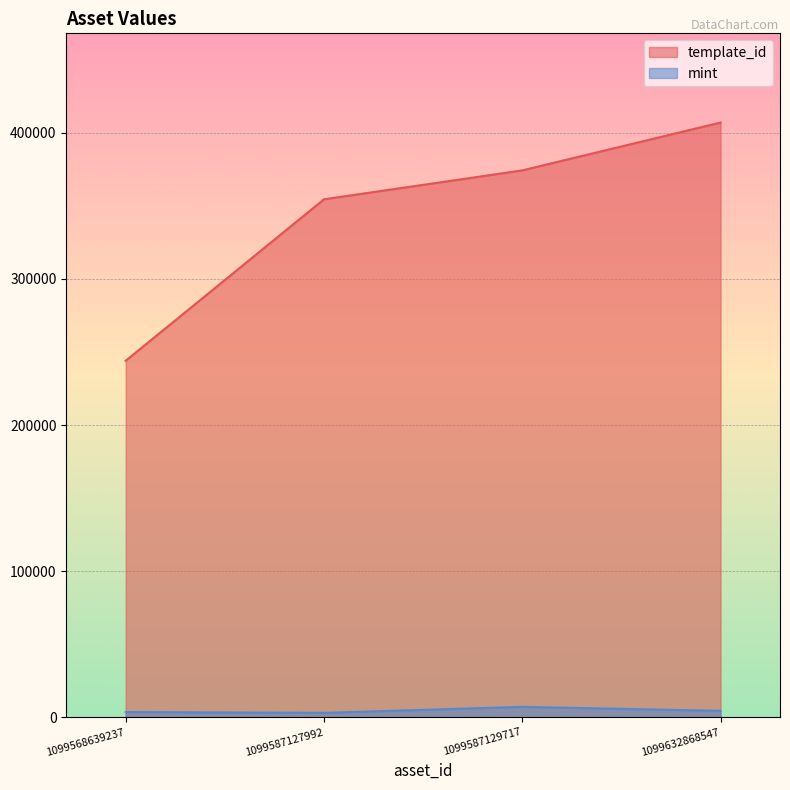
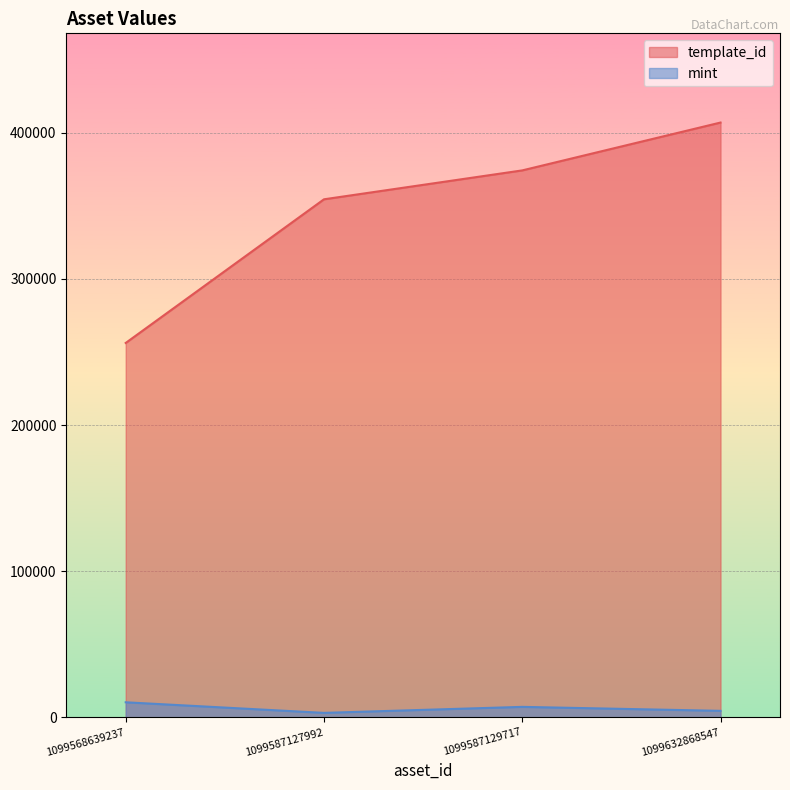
template_id, 1099568639237: 244000 -> 256000
mint, 1099568639237: 4000 -> 10000
